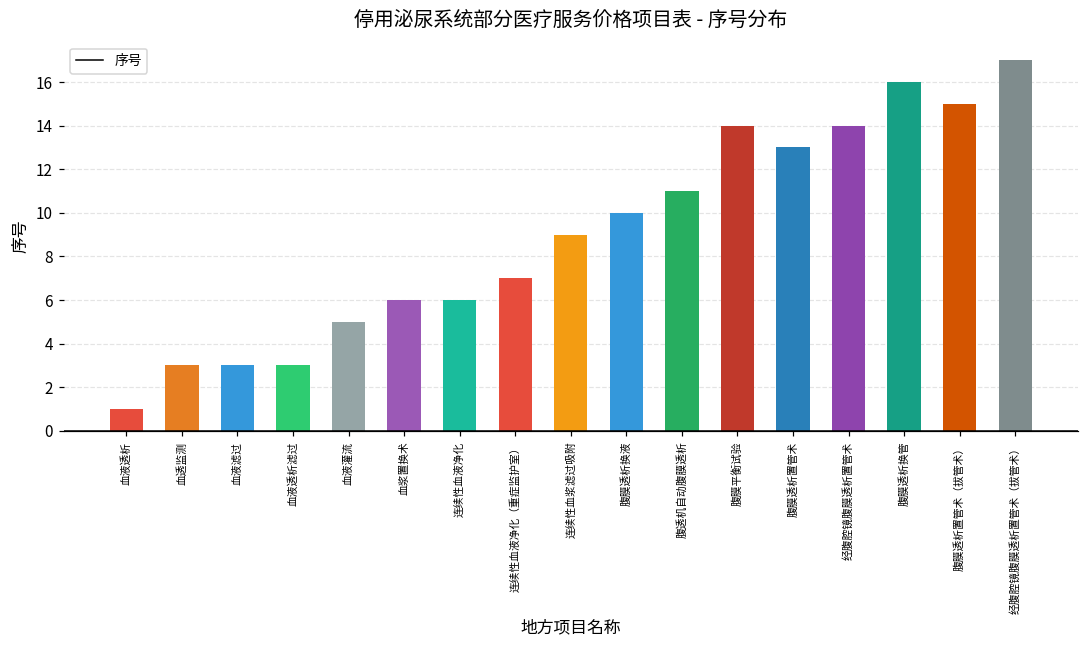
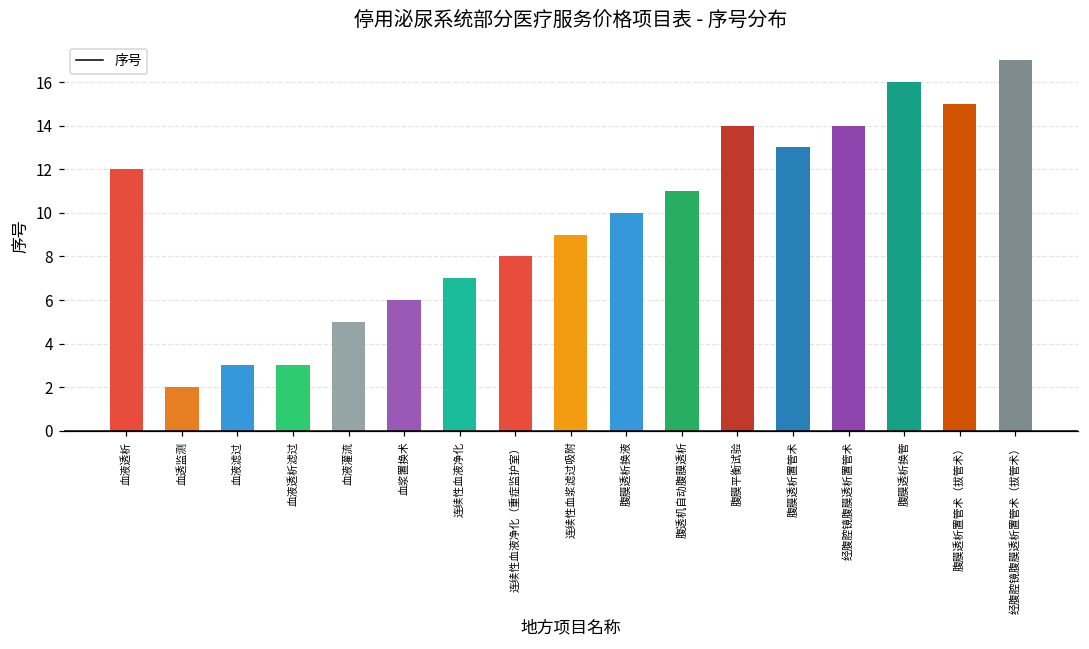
血液透析: 1 -> 12
血透监测: 3 -> 2
连续性血液净化: 6 -> 7
连续性血液净化（重症监护室）: 7 -> 8
